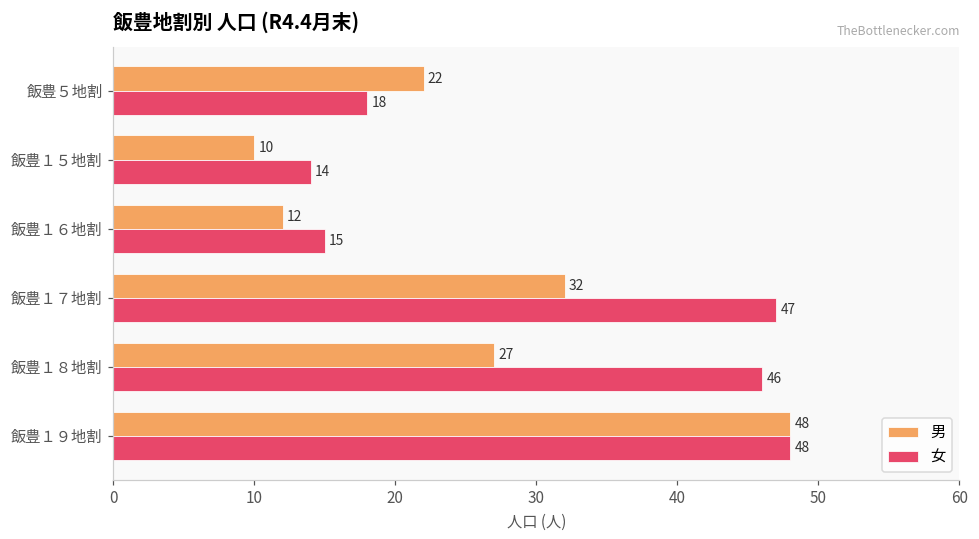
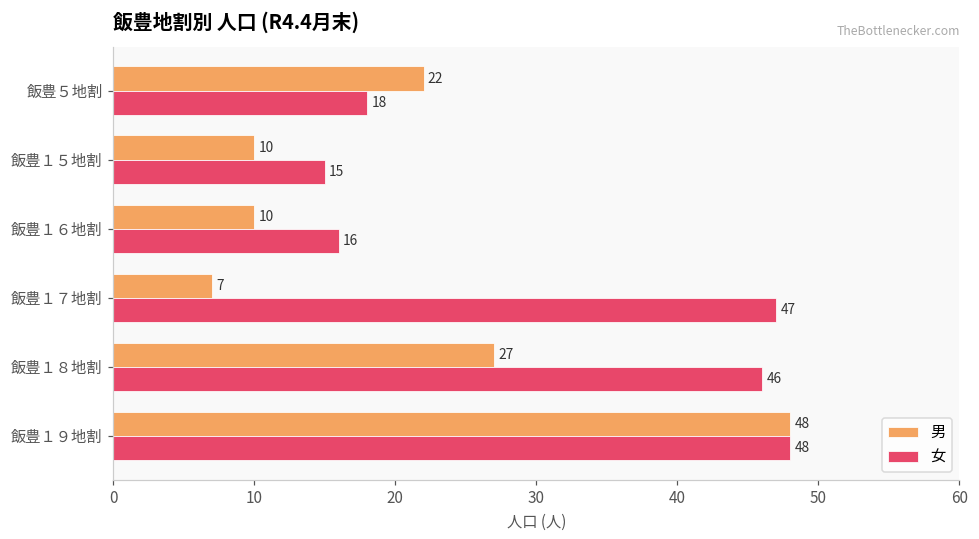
女, 飯豊１５地割: 14 -> 15
男, 飯豊１６地割: 12 -> 10
女, 飯豊１６地割: 15 -> 16
男, 飯豊１７地割: 32 -> 7
